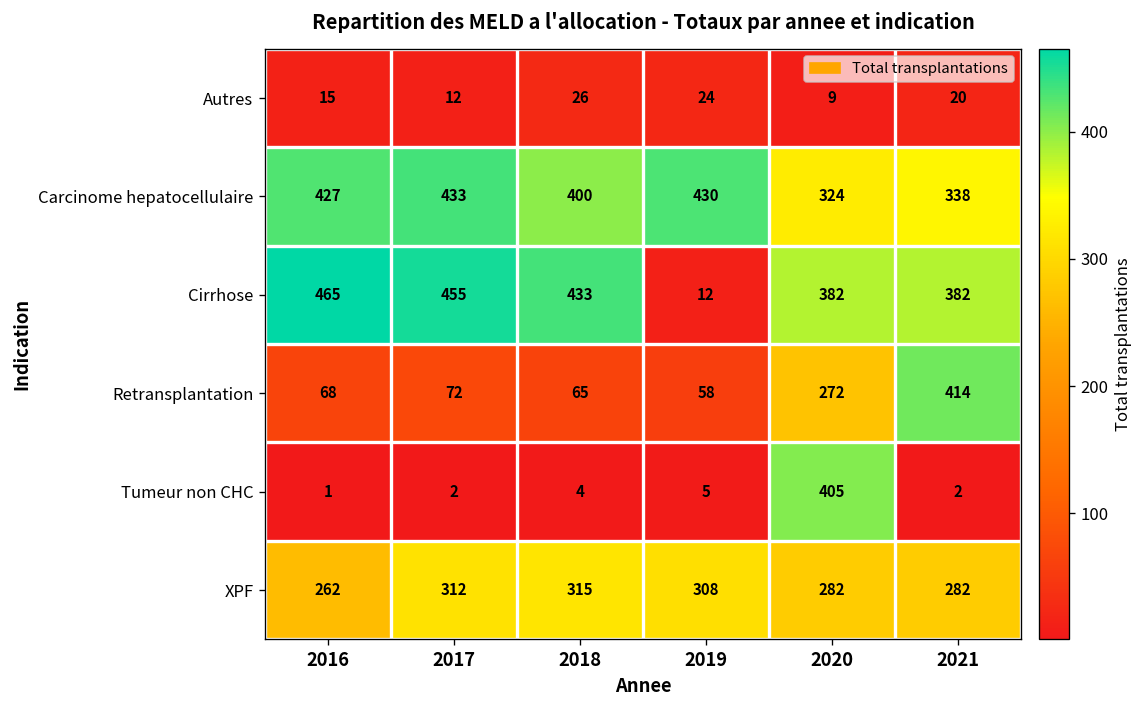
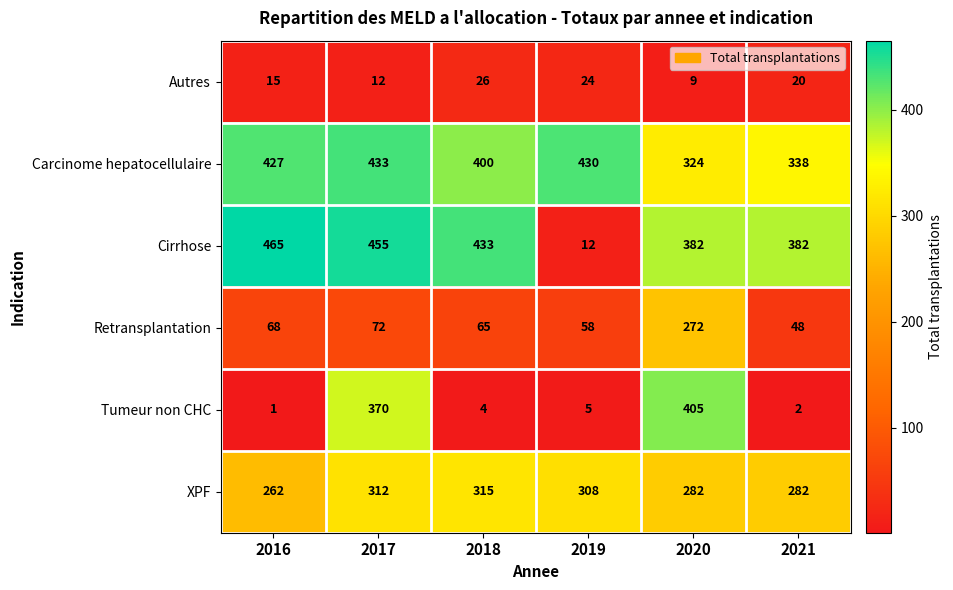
Retransplantation, 2021: 414 -> 48
Tumeur non CHC, 2017: 2 -> 370
